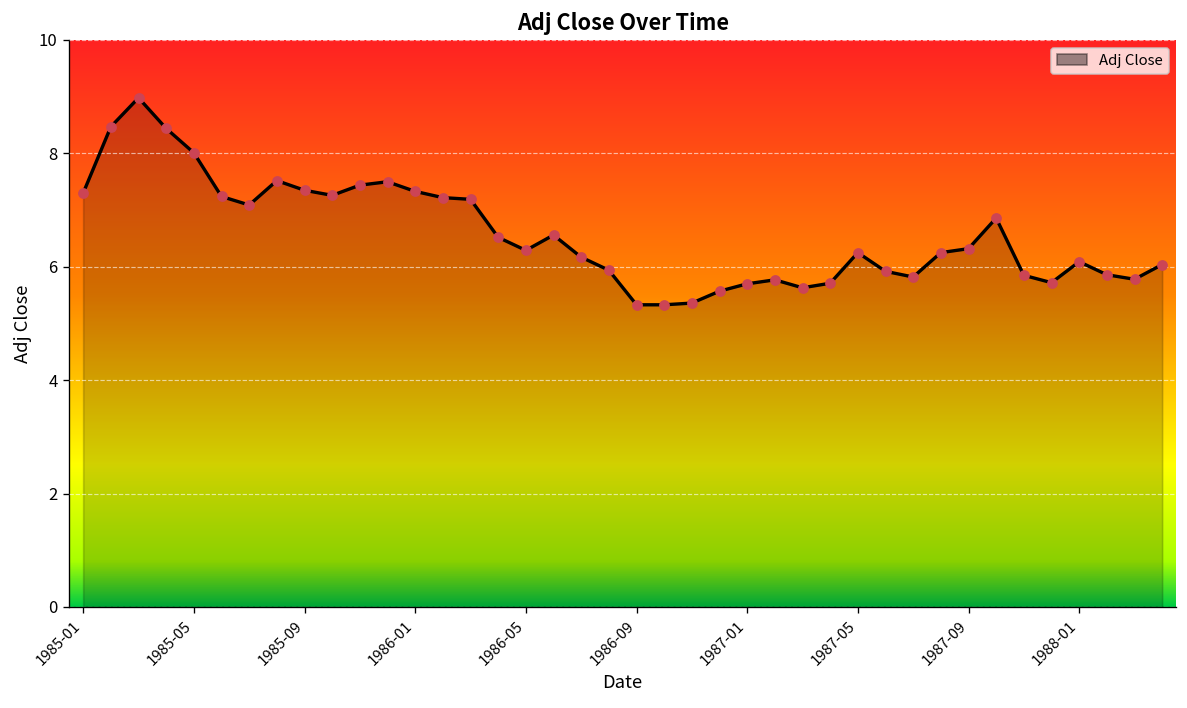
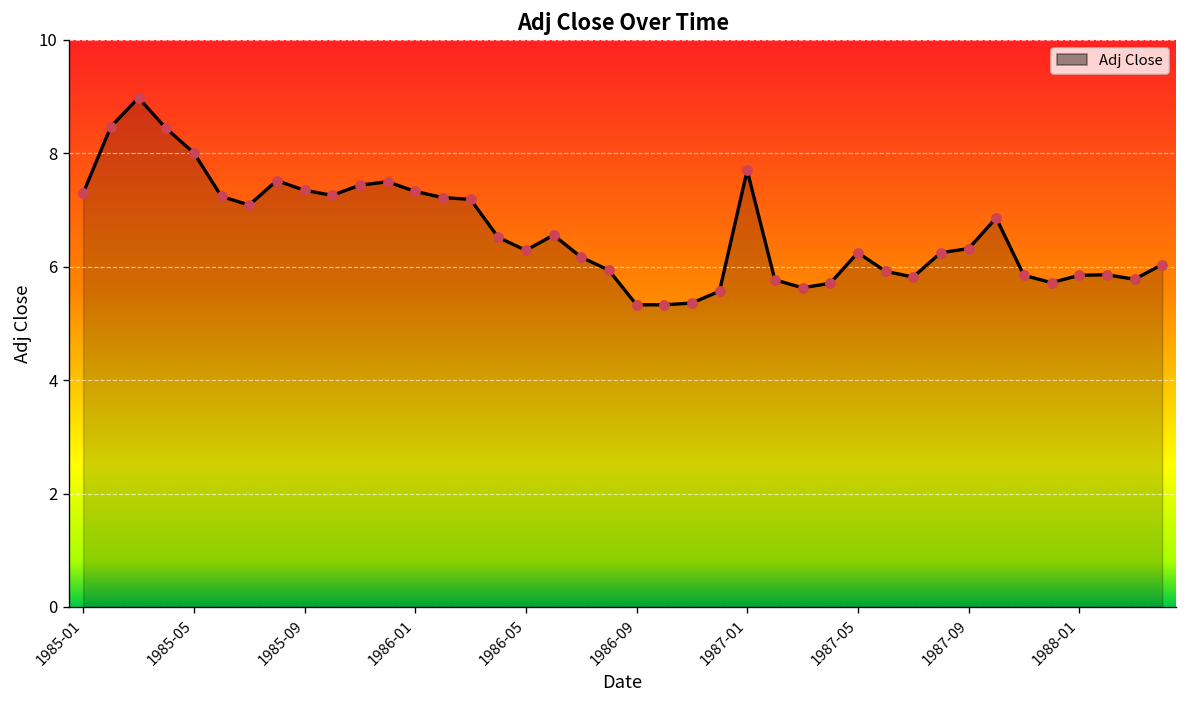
1987-01: 5.7 -> 7.7
1988-01: 6.1 -> 5.9
